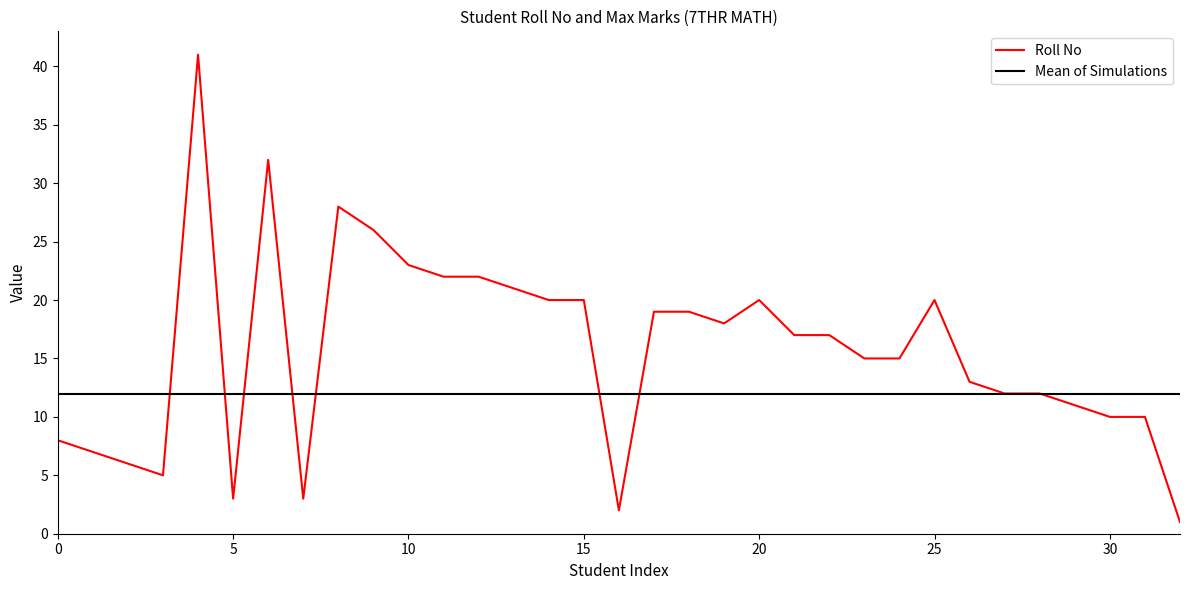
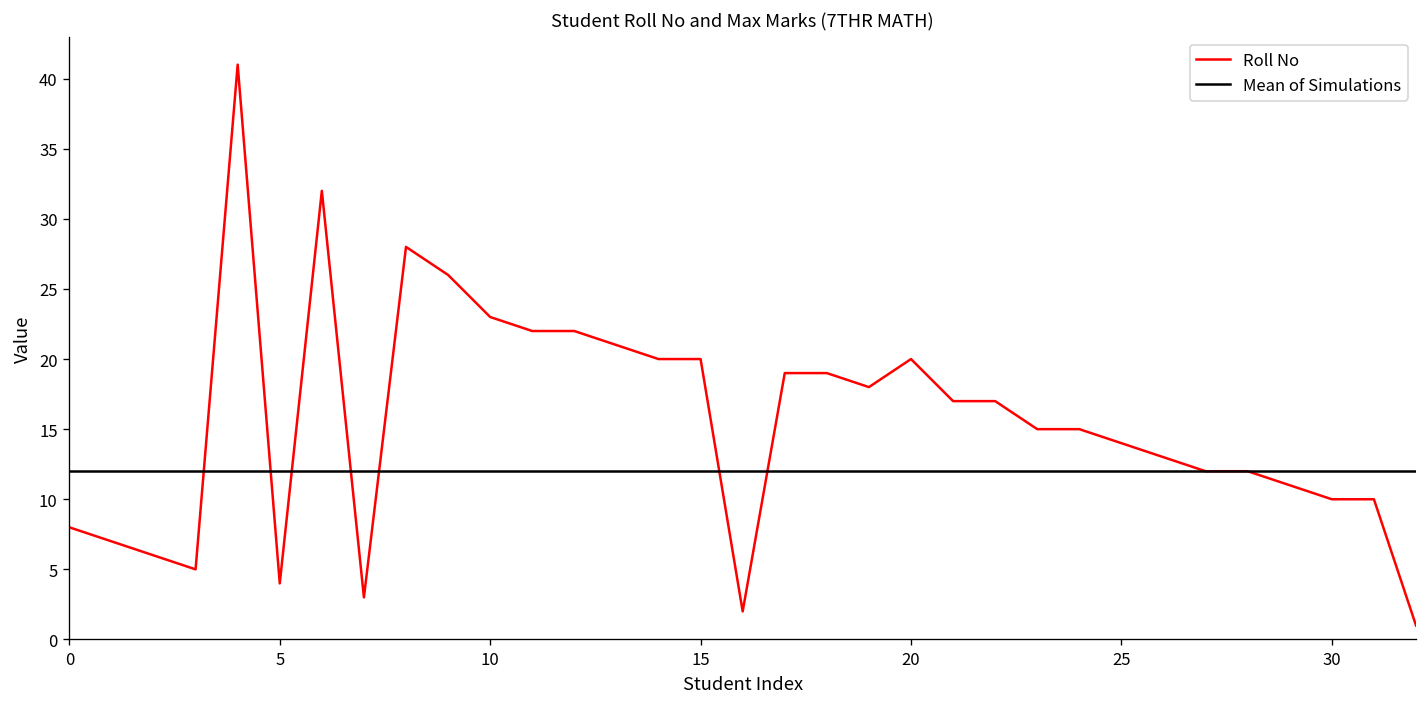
Roll No, 5: 3 -> 4
Roll No, 25: 20 -> 14
